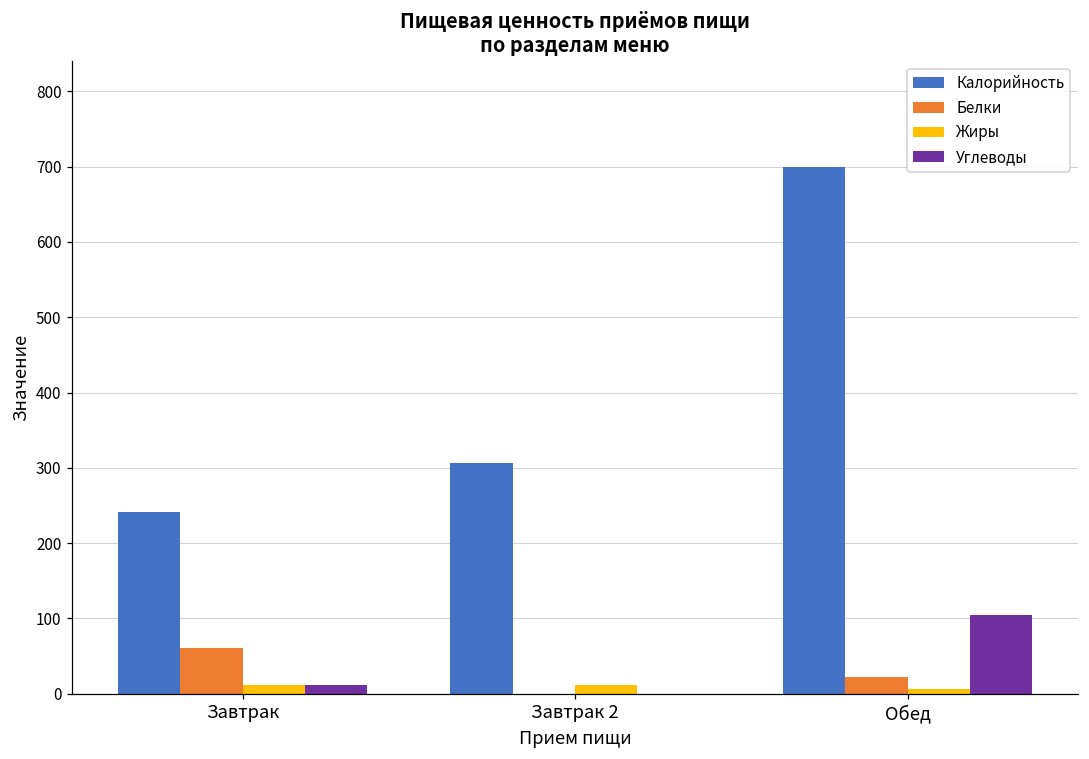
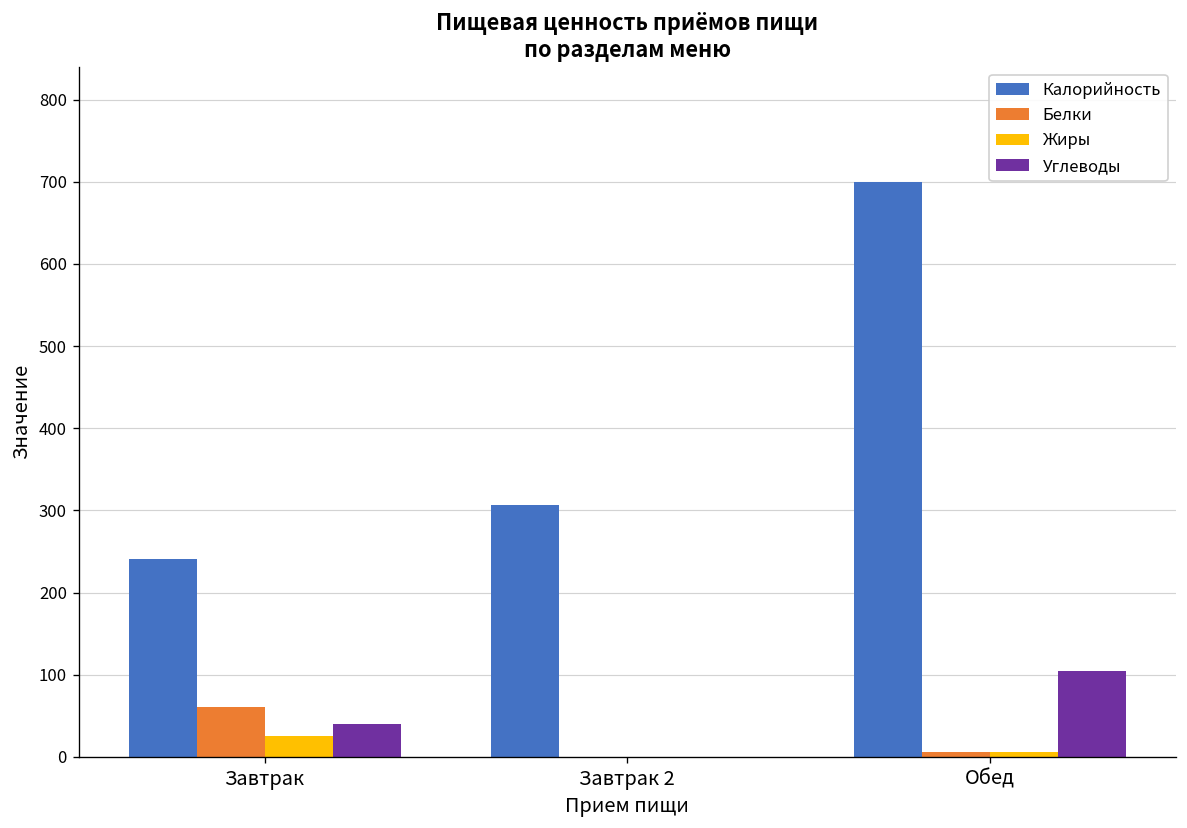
Жиры, Завтрак: 10 -> 30
Углеводы, Завтрак: 10 -> 40
Жиры, Завтрак 2: 10 -> 0
Белки, Обед: 20 -> 10
